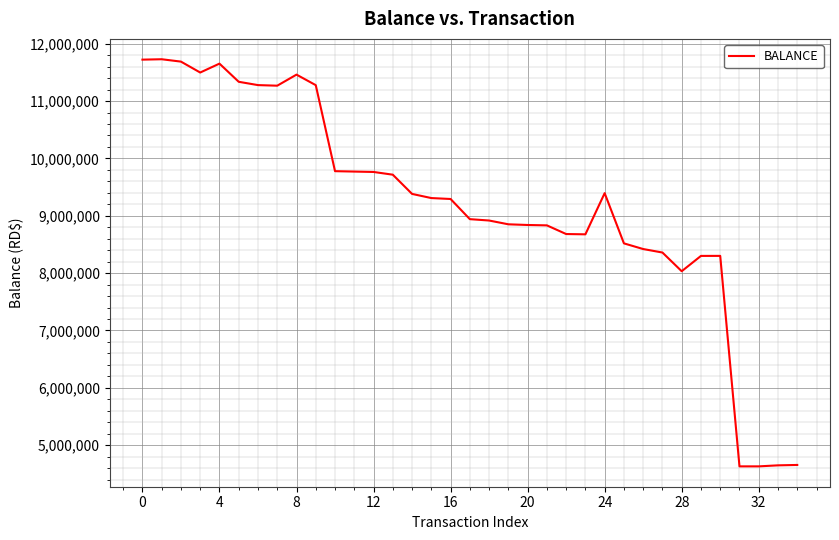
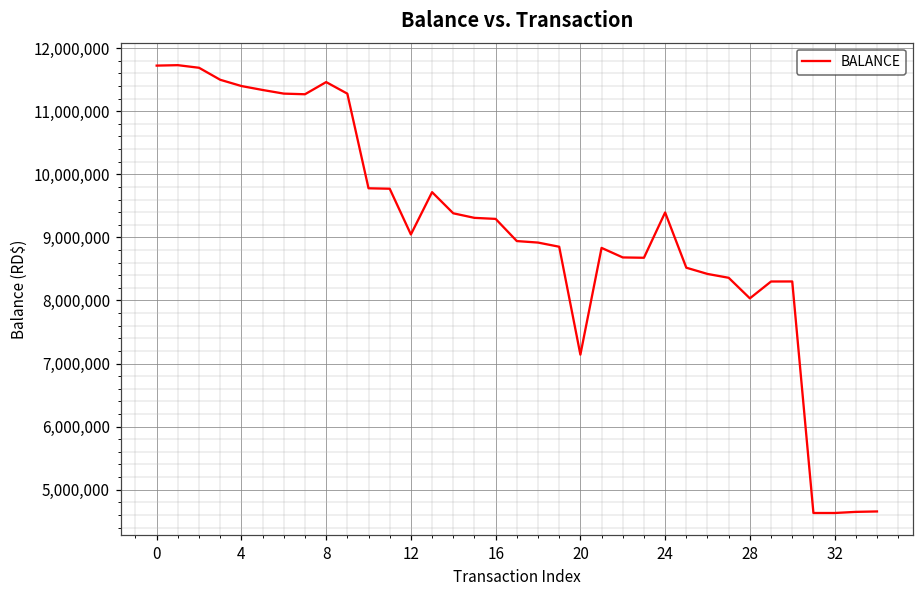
4: 11,700,000 -> 11,400,000
12: 9,800,000 -> 9,000,000
20: 8,800,000 -> 7,100,000
